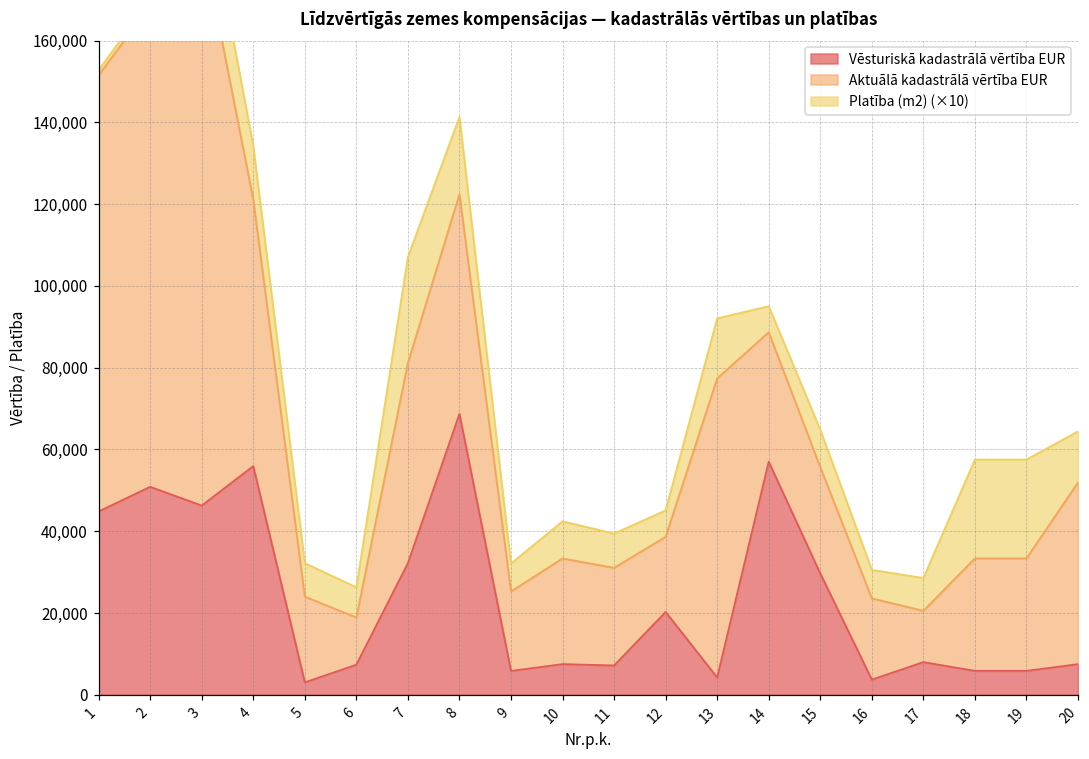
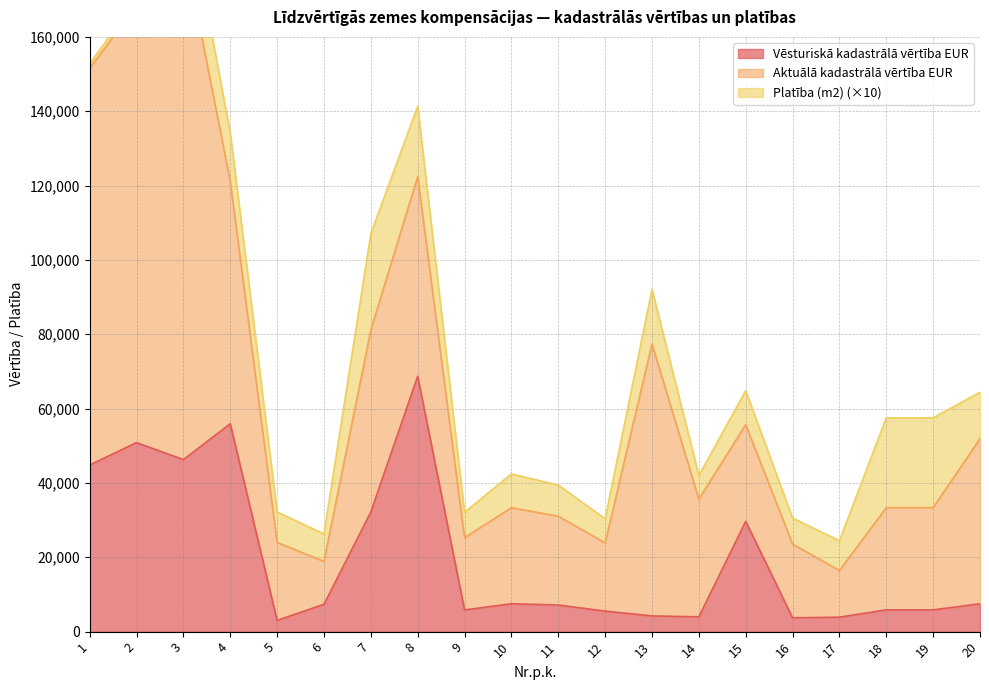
Vēsturiskā kadastrālā vērtība EUR, 12: 20,000 -> 6,000
Vēsturiskā kadastrālā vērtība EUR, 14: 57,000 -> 4,000
Vēsturiskā kadastrālā vērtība EUR, 17: 8,000 -> 4,000
